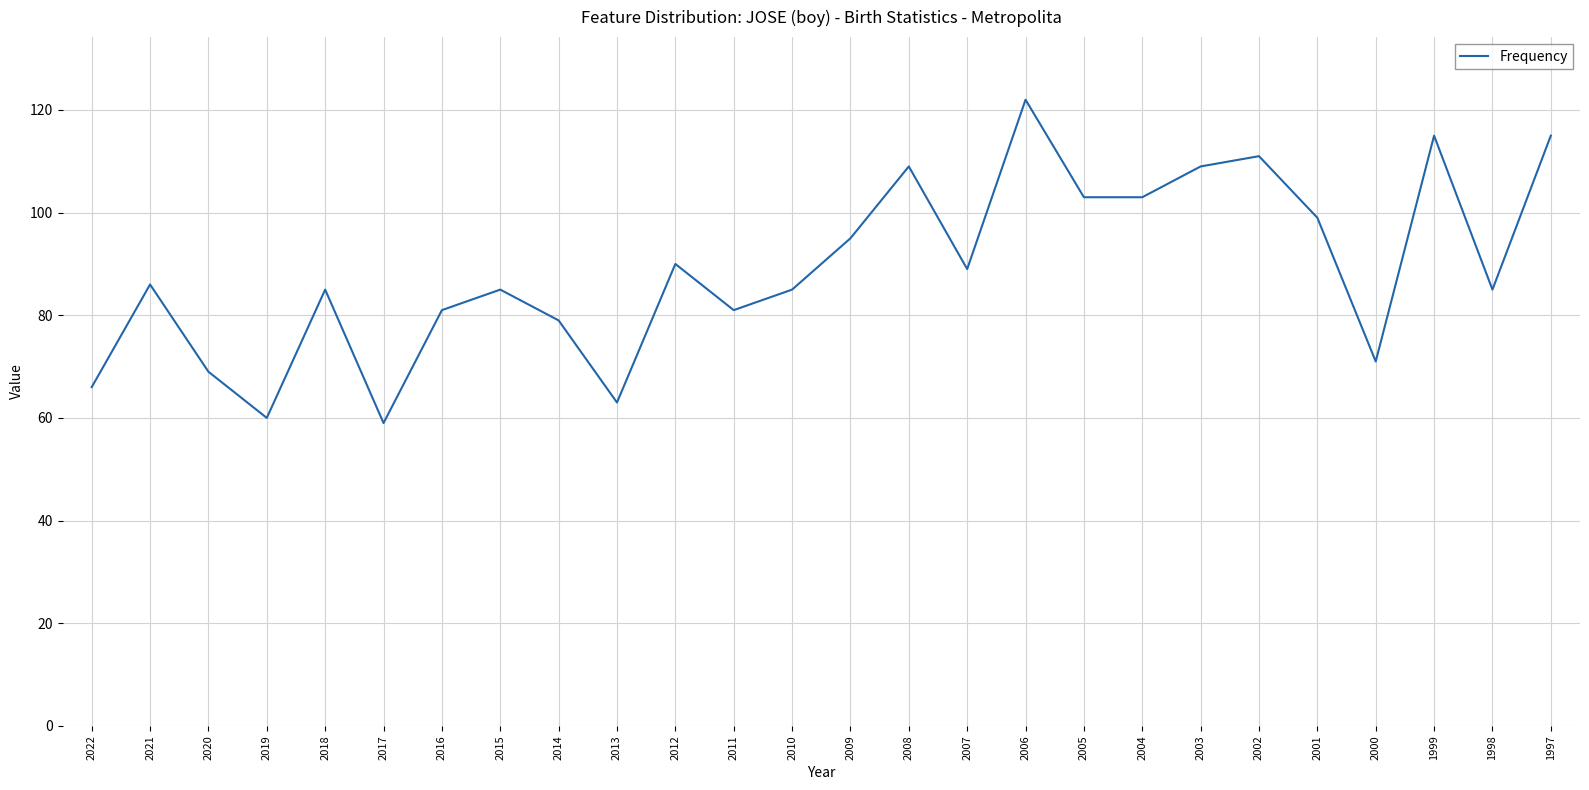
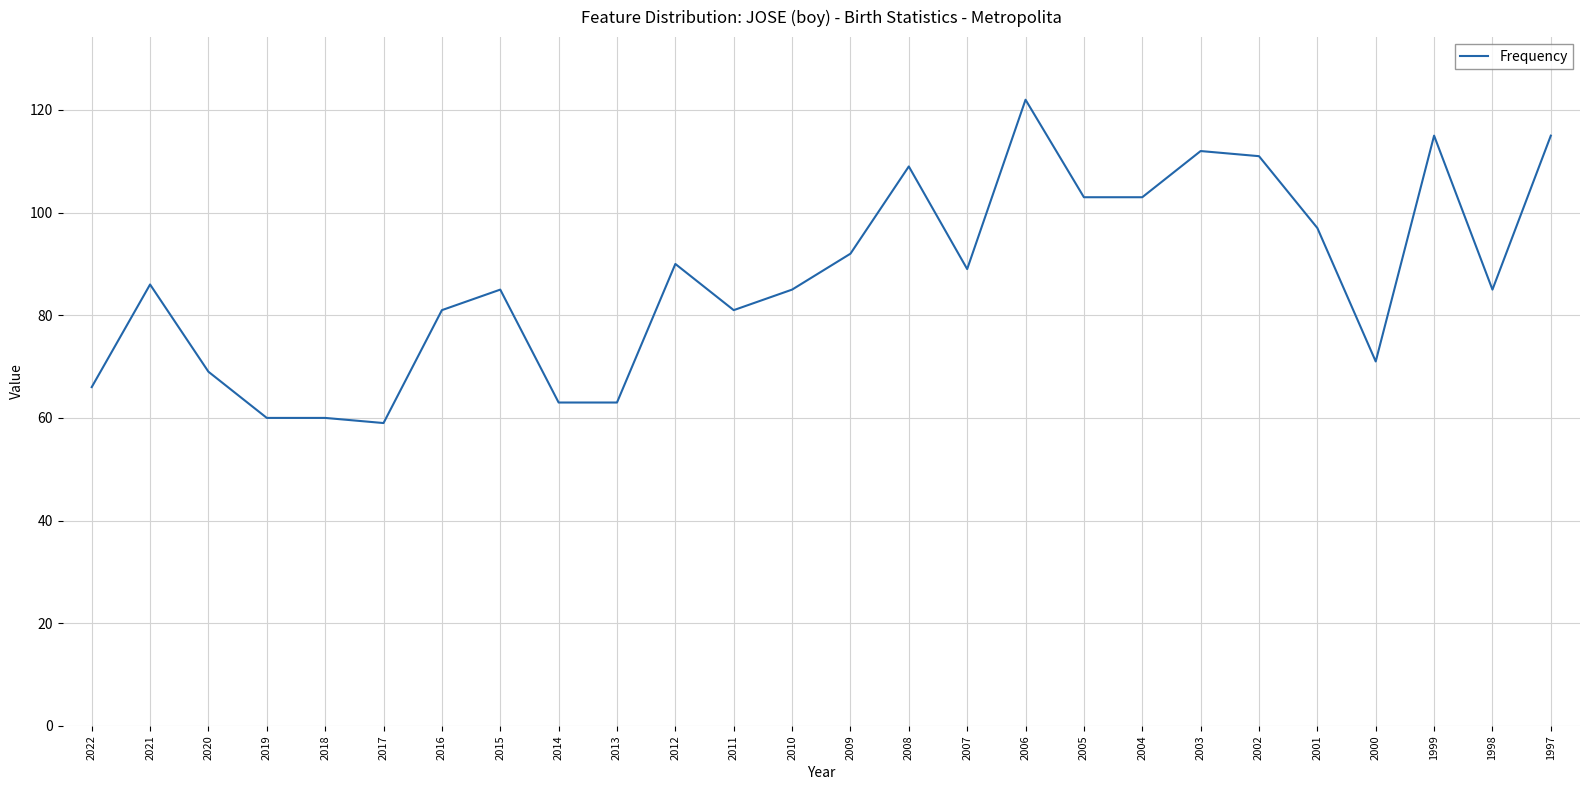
2018: 85 -> 60
2014: 79 -> 63
2009: 95 -> 92
2003: 109 -> 112
2001: 99 -> 97
